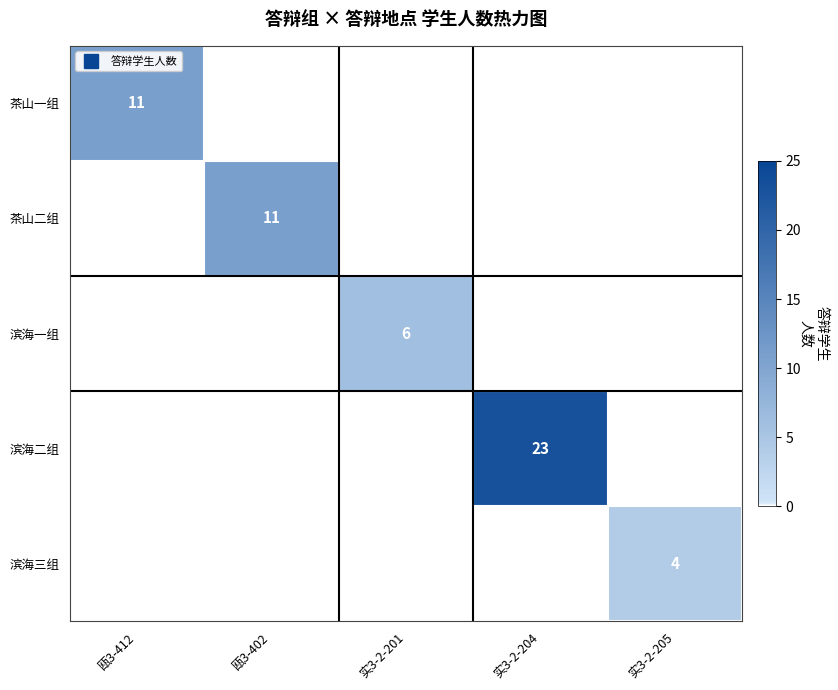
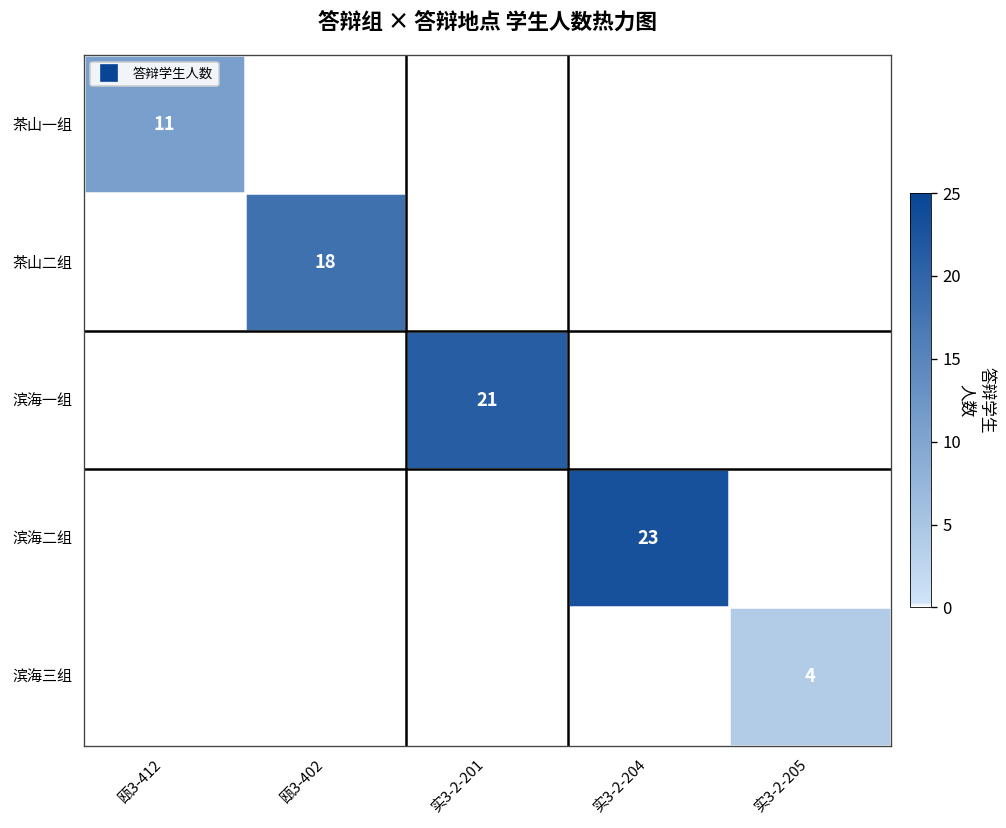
茶山二组, 瓯3-402: 11 -> 18
滨海一组, 实3-2-201: 6 -> 21
